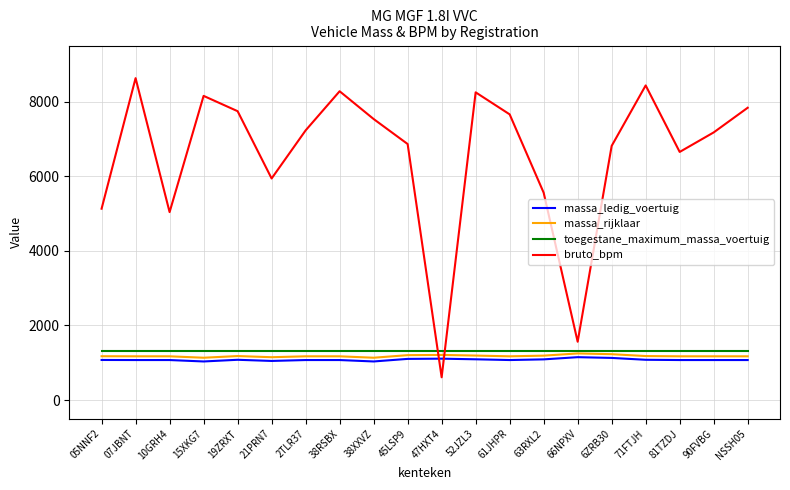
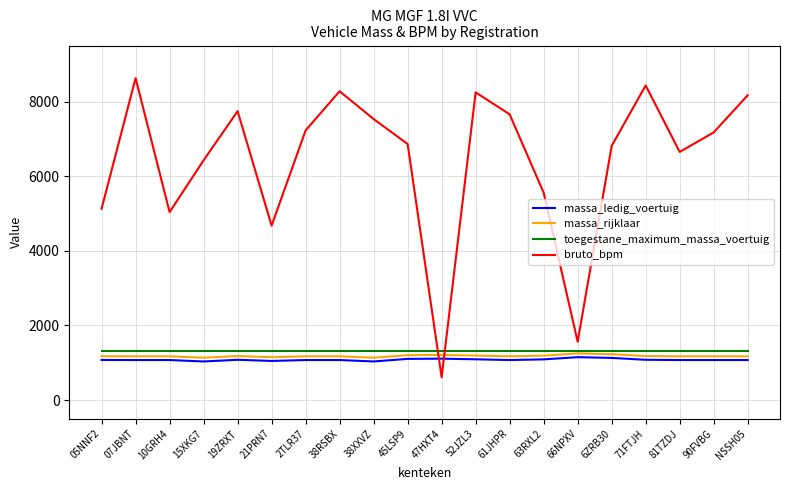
bruto_bpm, 15XKG7: 8200 -> 6400
bruto_bpm, 21PRN7: 5900 -> 4700
bruto_bpm, NSSH05: 7800 -> 8200
